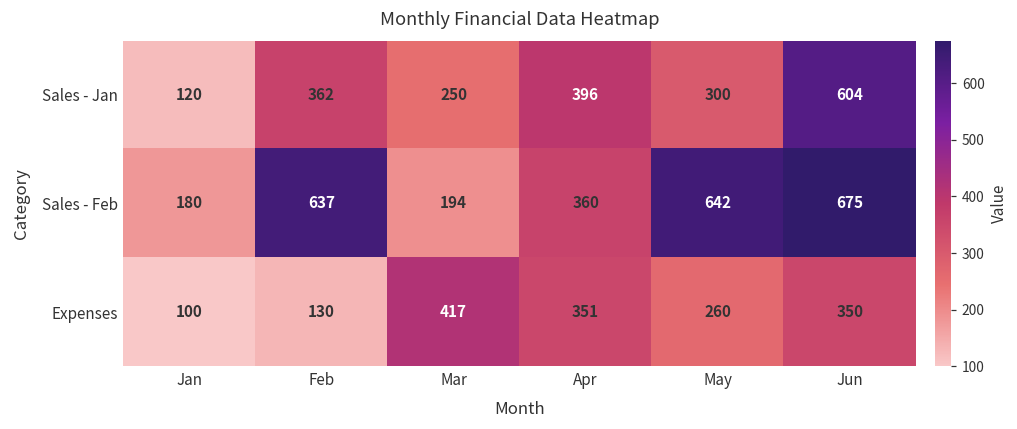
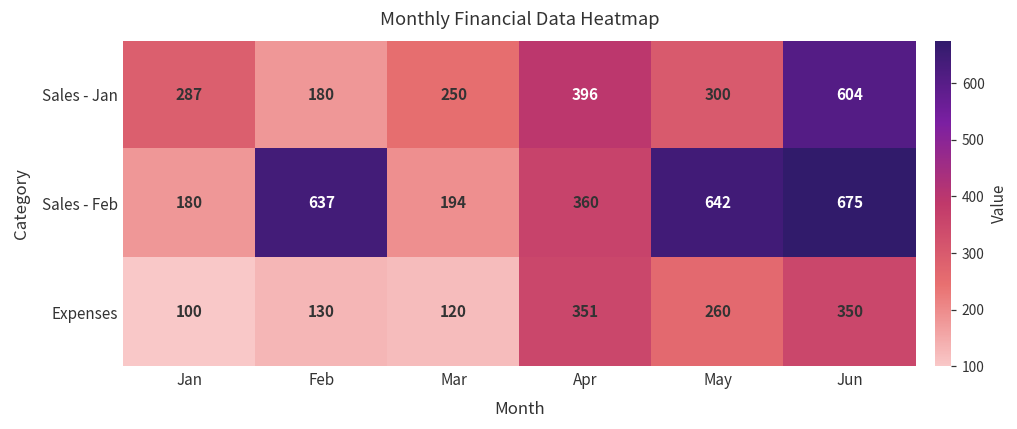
Sales - Jan, Jan: 120 -> 287
Sales - Jan, Feb: 362 -> 180
Expenses, Mar: 417 -> 120
